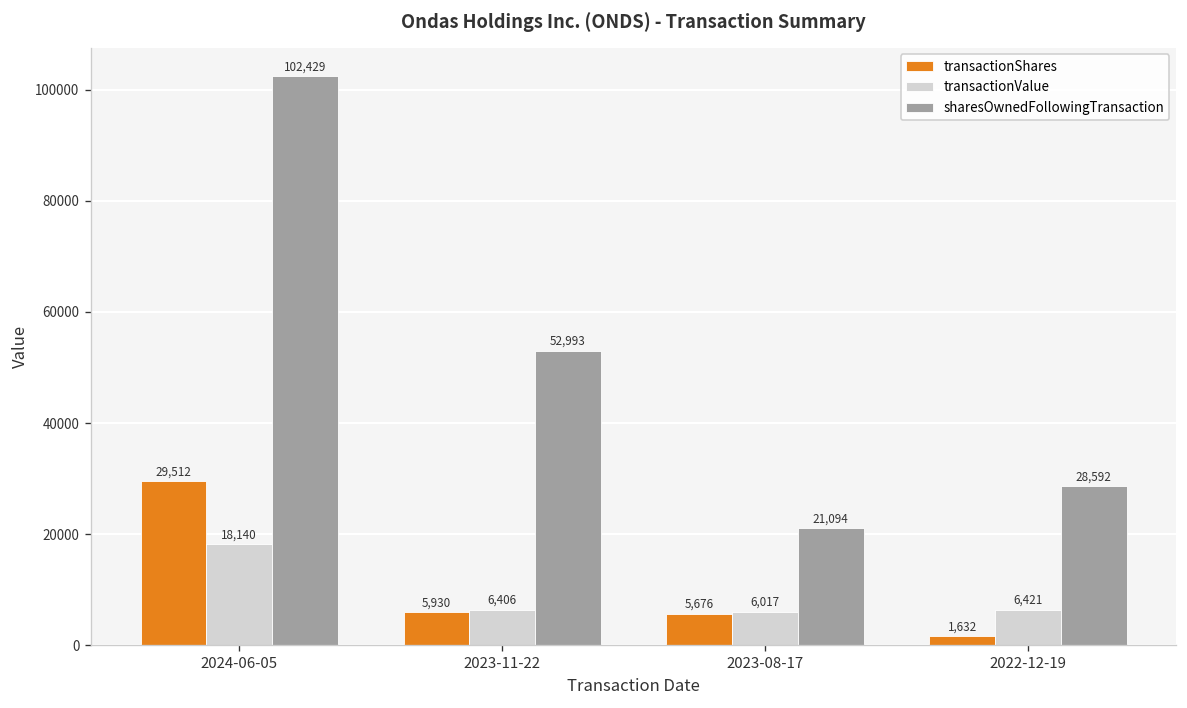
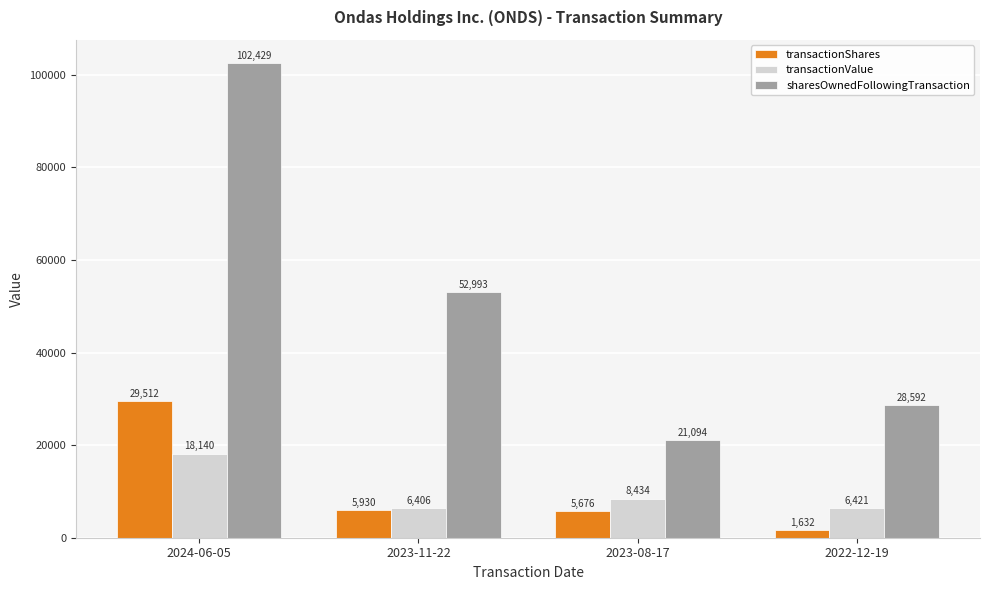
transactionValue, 2023-08-17: 6,017 -> 8,434
